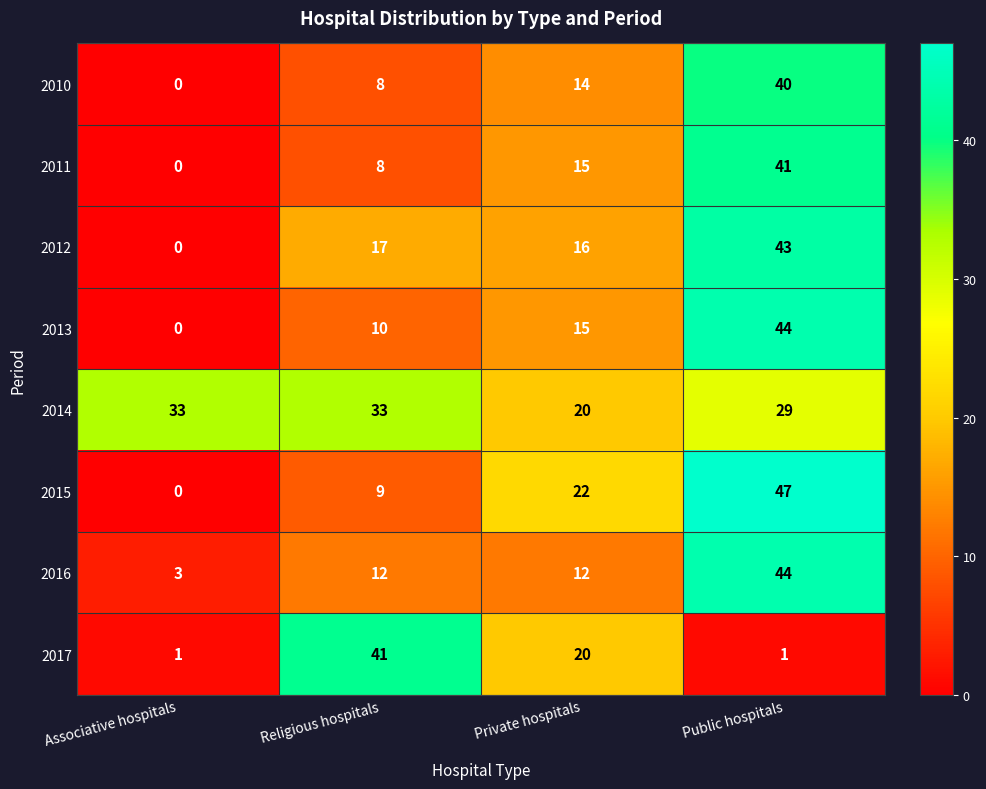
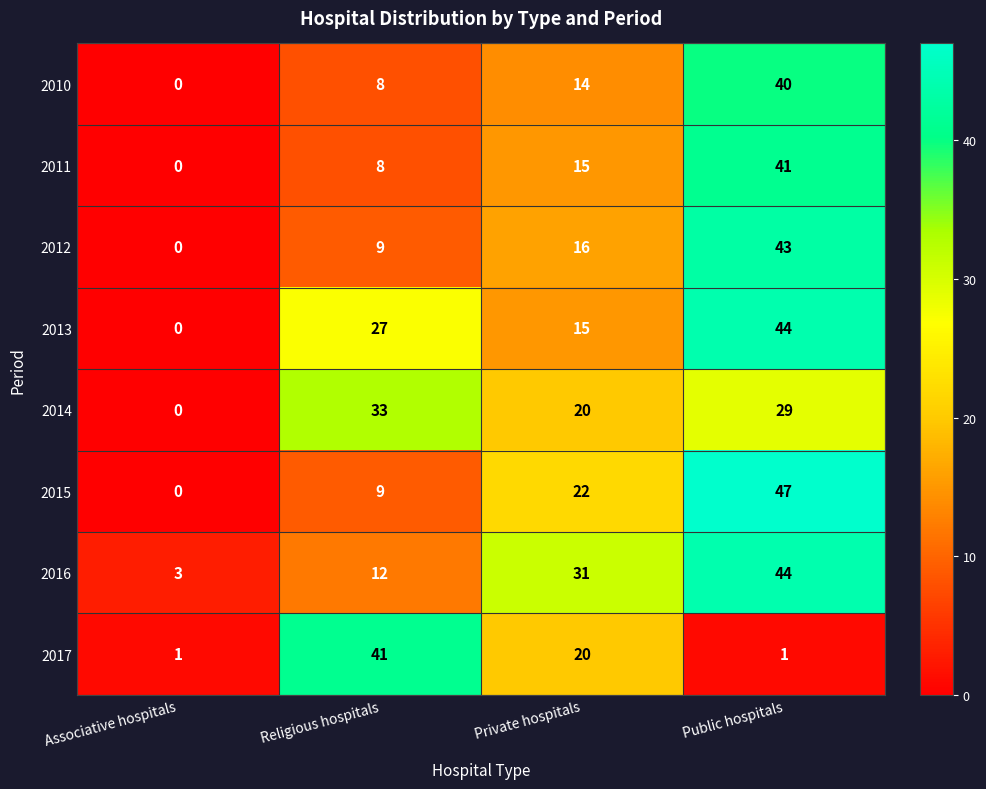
2012, Religious hospitals: 17 -> 9
2013, Religious hospitals: 10 -> 27
2014, Associative hospitals: 33 -> 0
2016, Private hospitals: 12 -> 31
